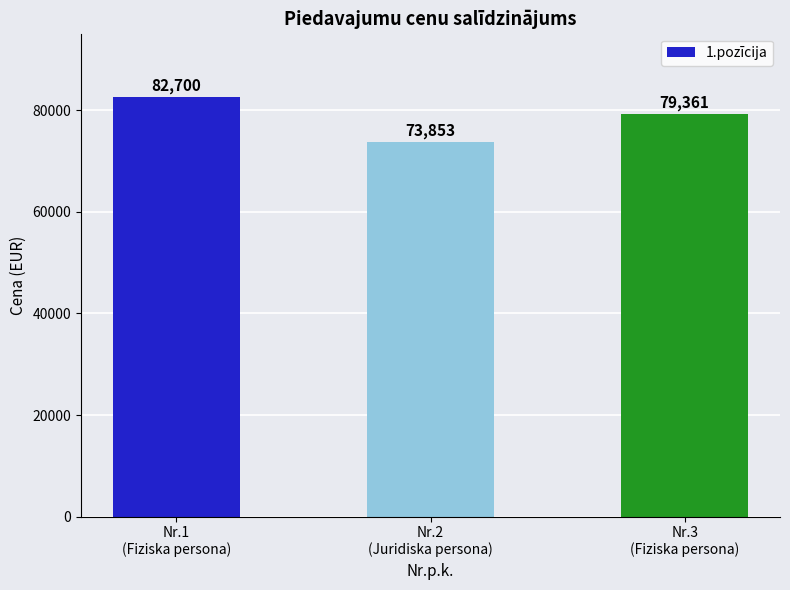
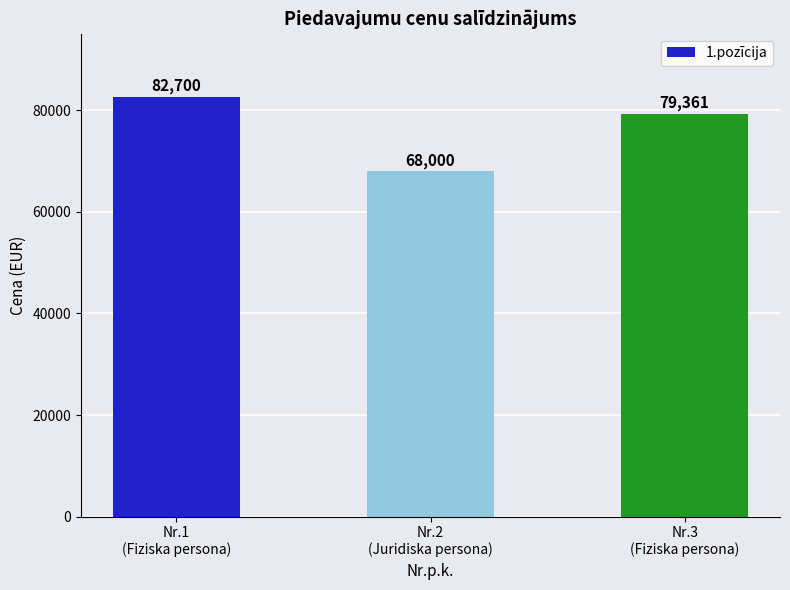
Nr.2 (Juridiska persona): 73,853 -> 68,000
